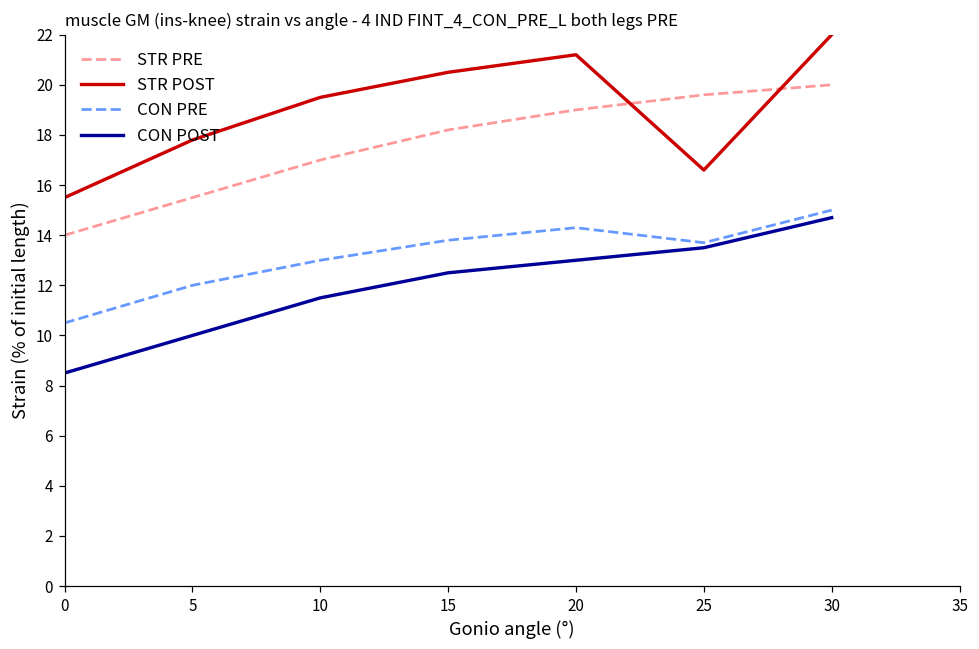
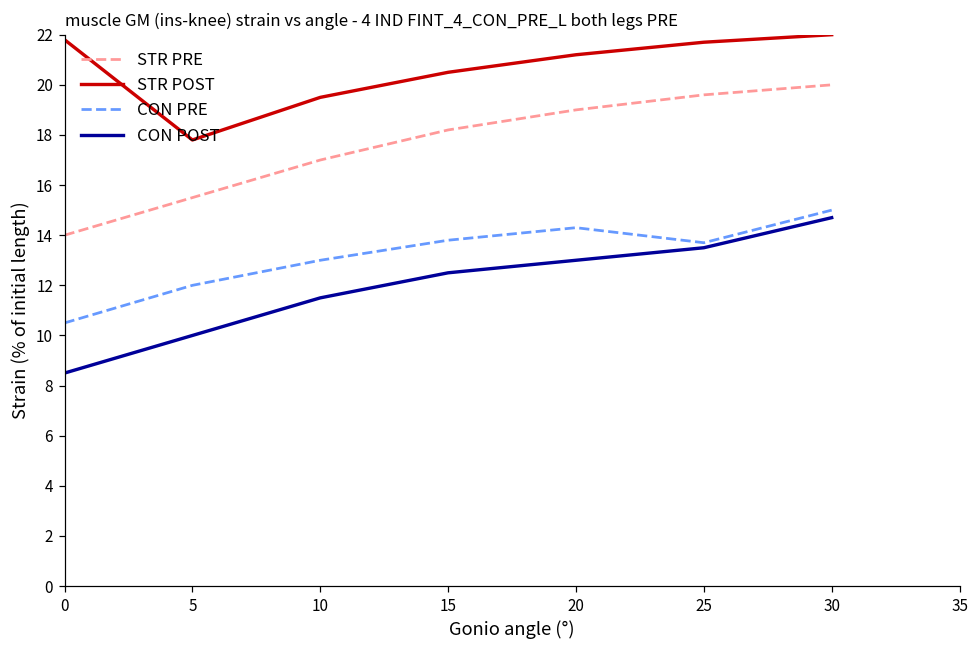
STR POST, 0: 15.5 -> 21.8
STR POST, 25: 16.6 -> 21.7
